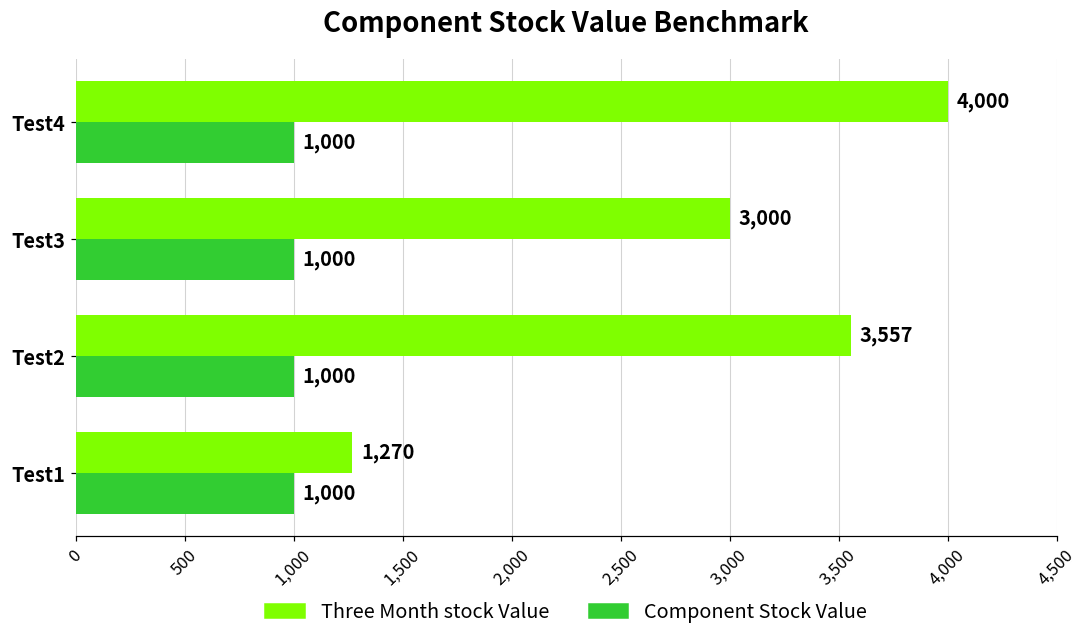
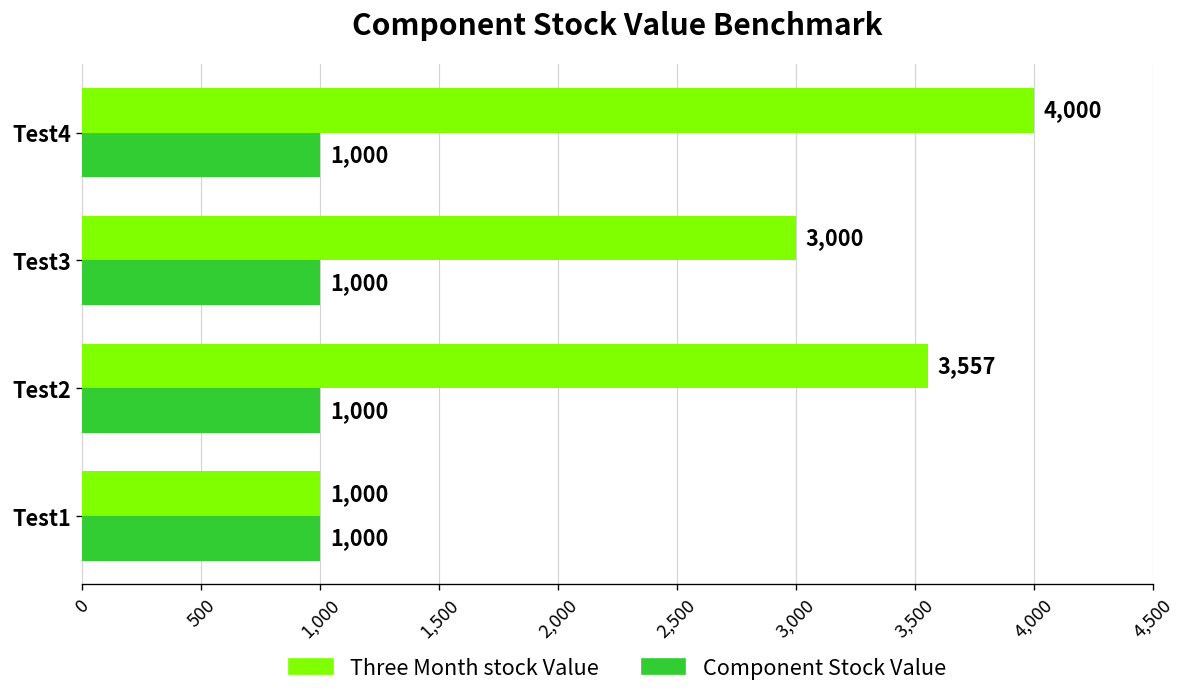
Three Month stock Value, Test1: 1,270 -> 1,000
